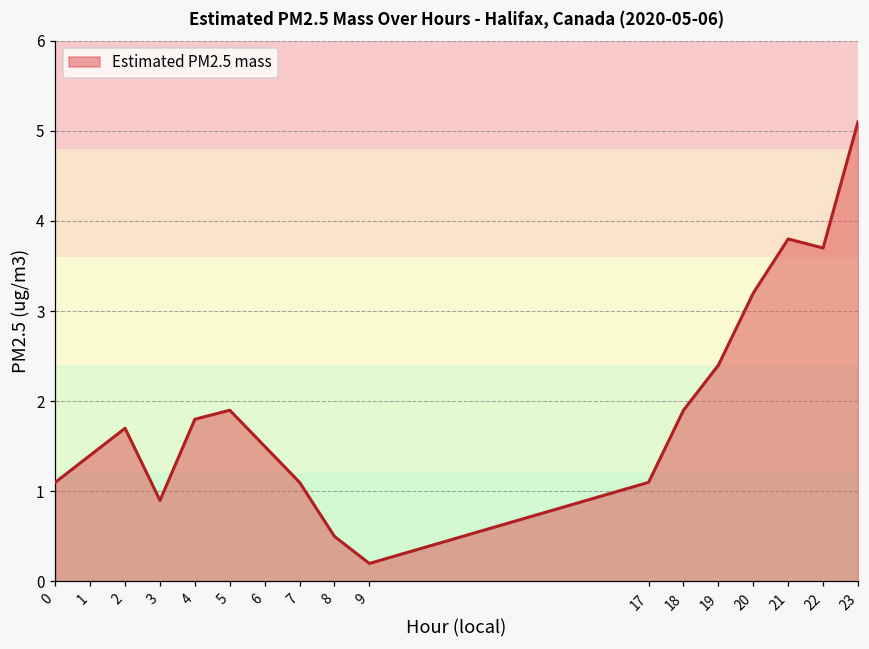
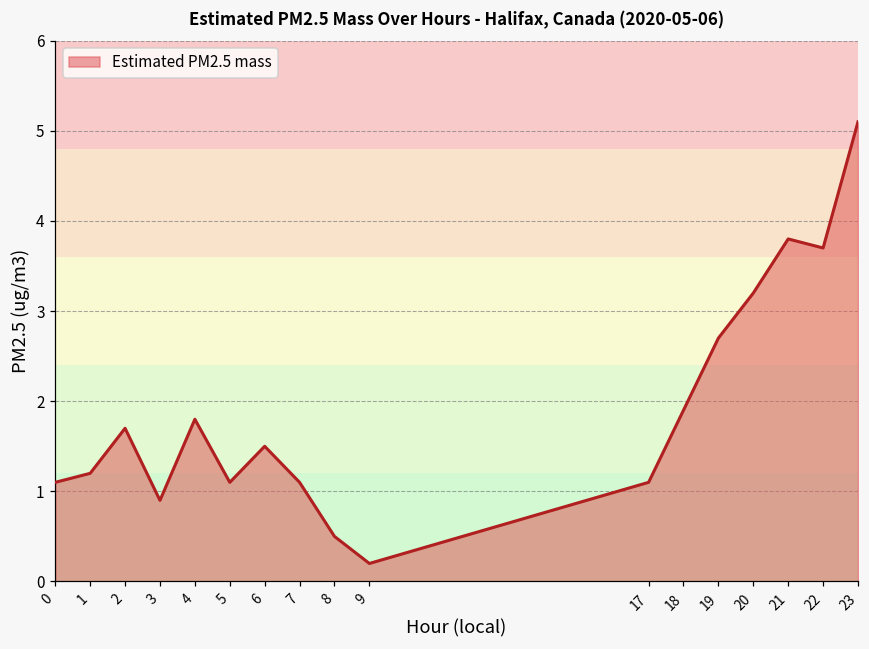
1: 1.4 -> 1.2
5: 1.9 -> 1.1
19: 2.4 -> 2.7
